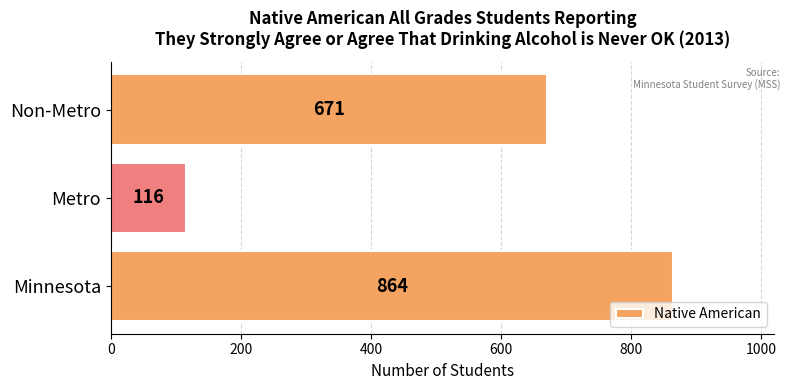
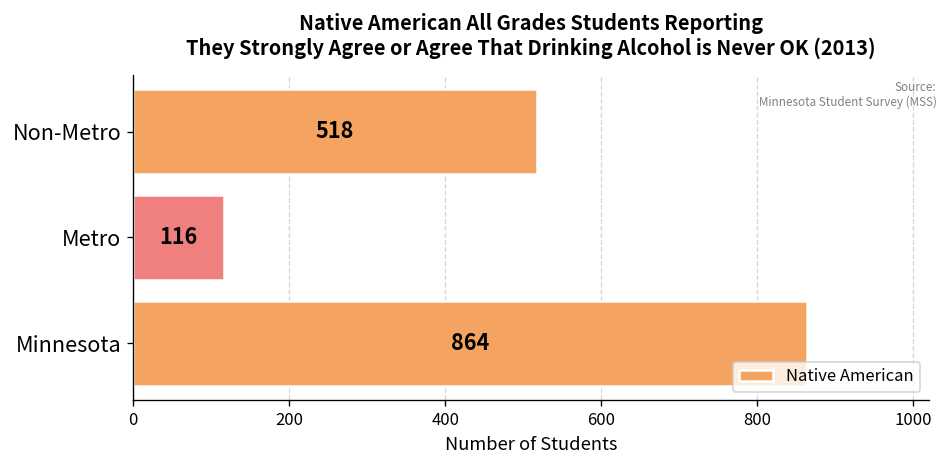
Non-Metro: 671 -> 518
